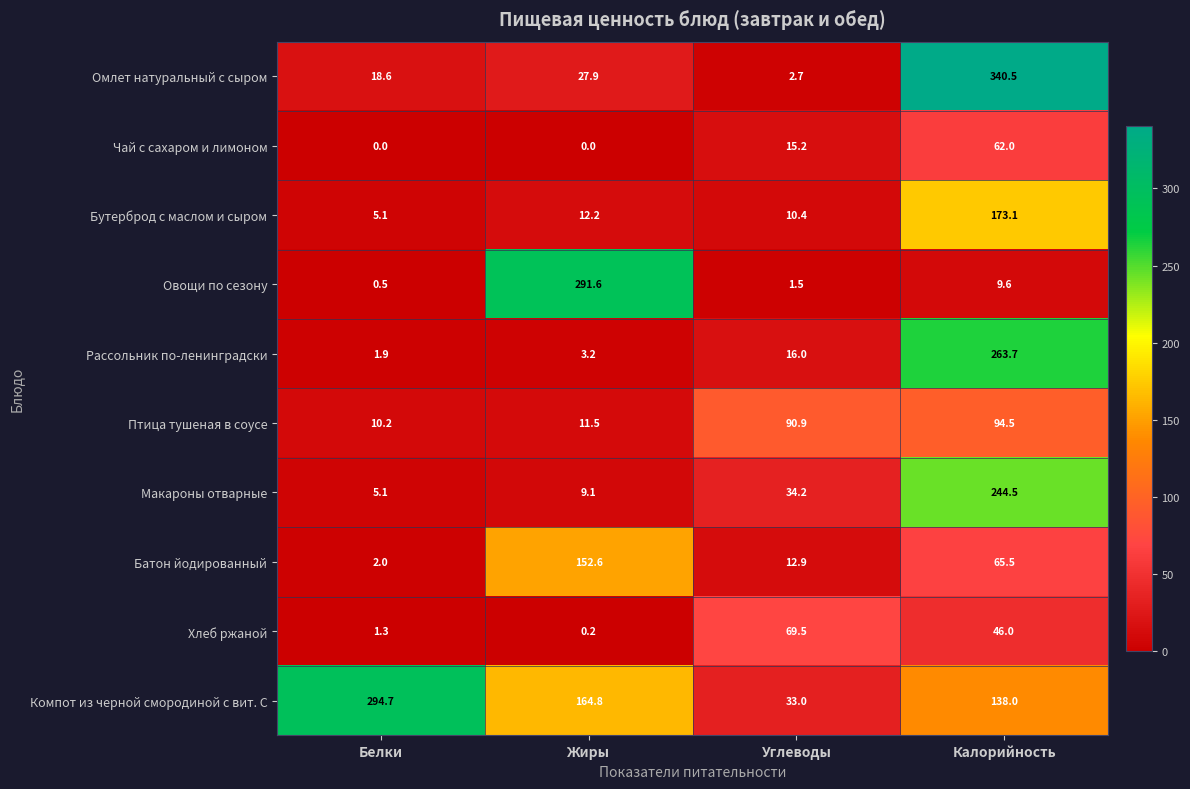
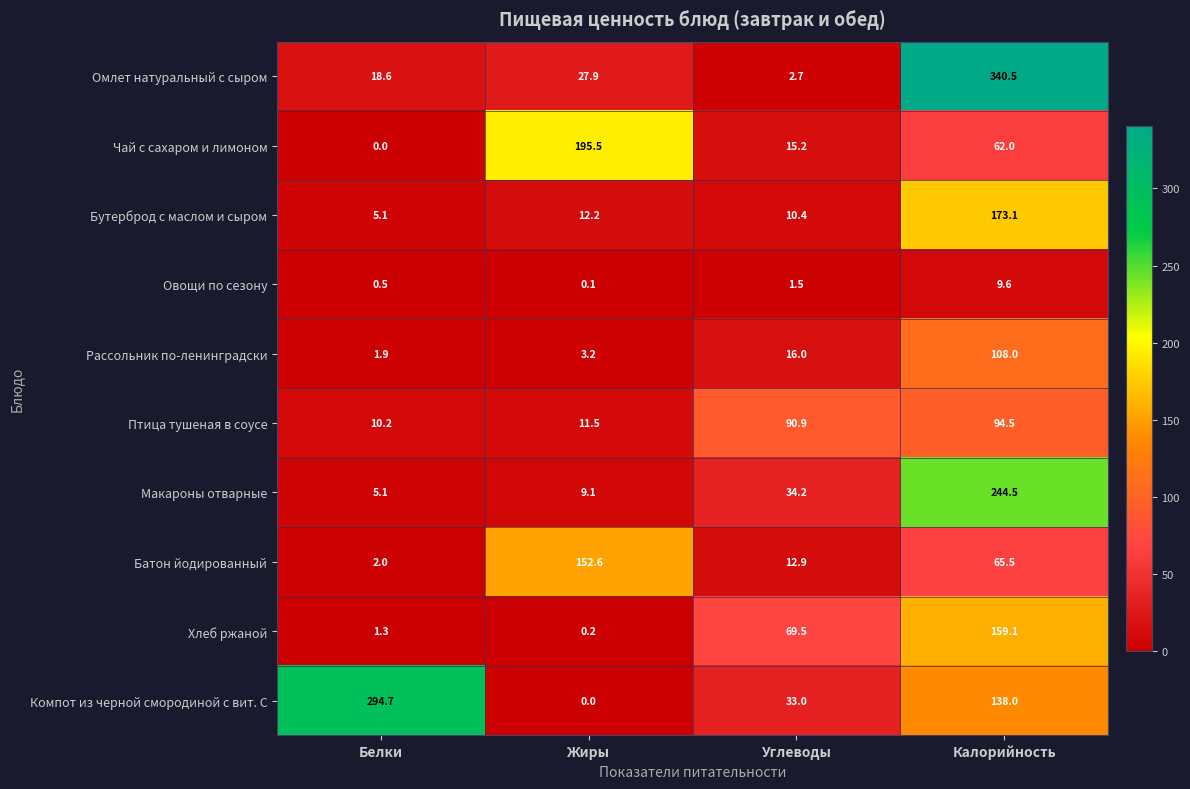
Чай с сахаром и лимоном, Жиры: 0.0 -> 195.5
Овощи по сезону, Жиры: 291.6 -> 0.1
Рассольник по-ленинградски, Калорийность: 263.7 -> 108.0
Хлеб ржаной, Калорийность: 46.0 -> 159.1
Компот из черной смородиной с вит. С, Жиры: 164.8 -> 0.0
